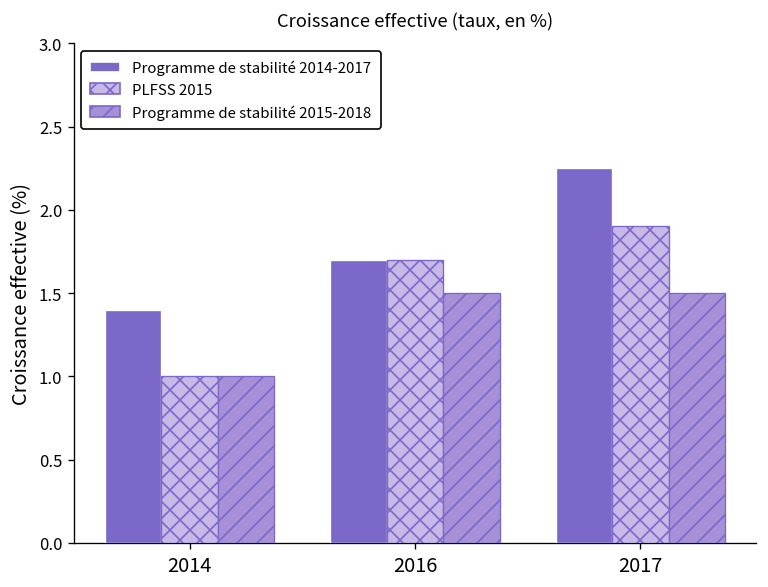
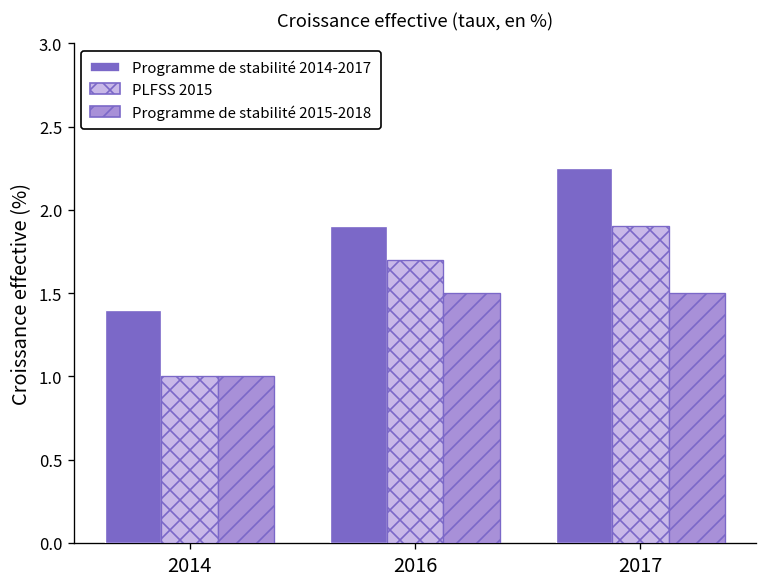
Programme de stabilité 2014-2017, 2016: 1.7 -> 1.9
